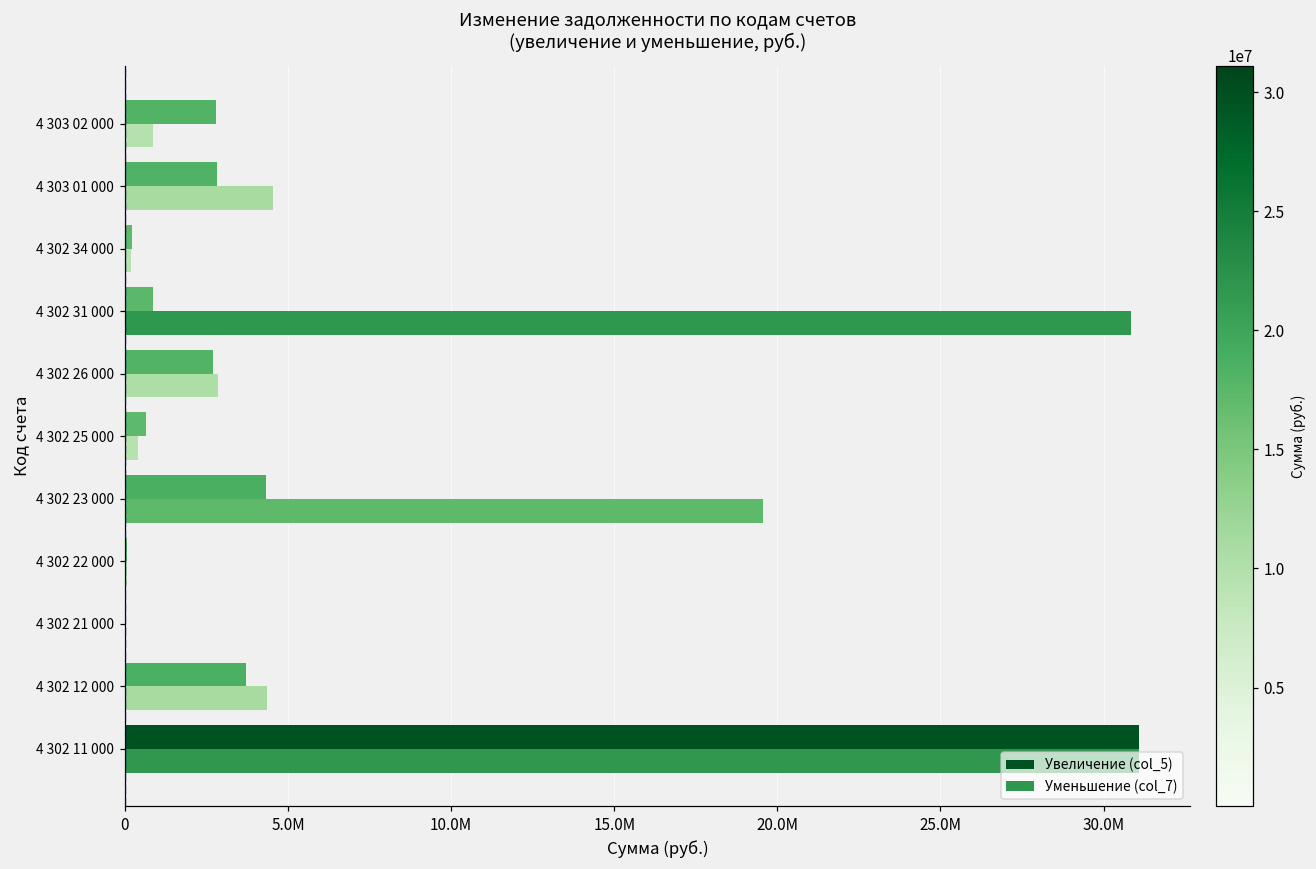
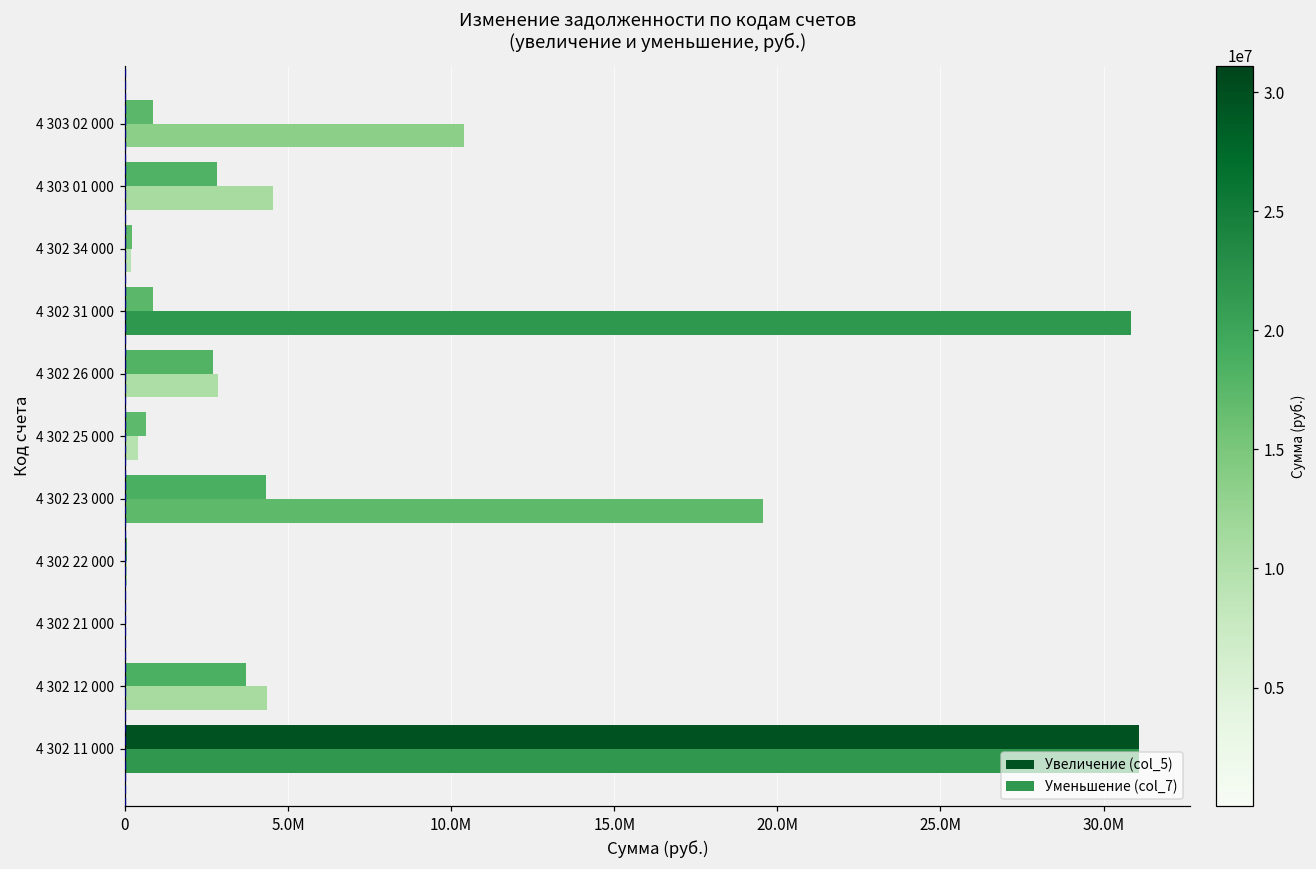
Увеличение (col_5), 4 303 02 000: 2800000 -> 900000
Уменьшение (col_7), 4 303 02 000: 900000 -> 10400000
